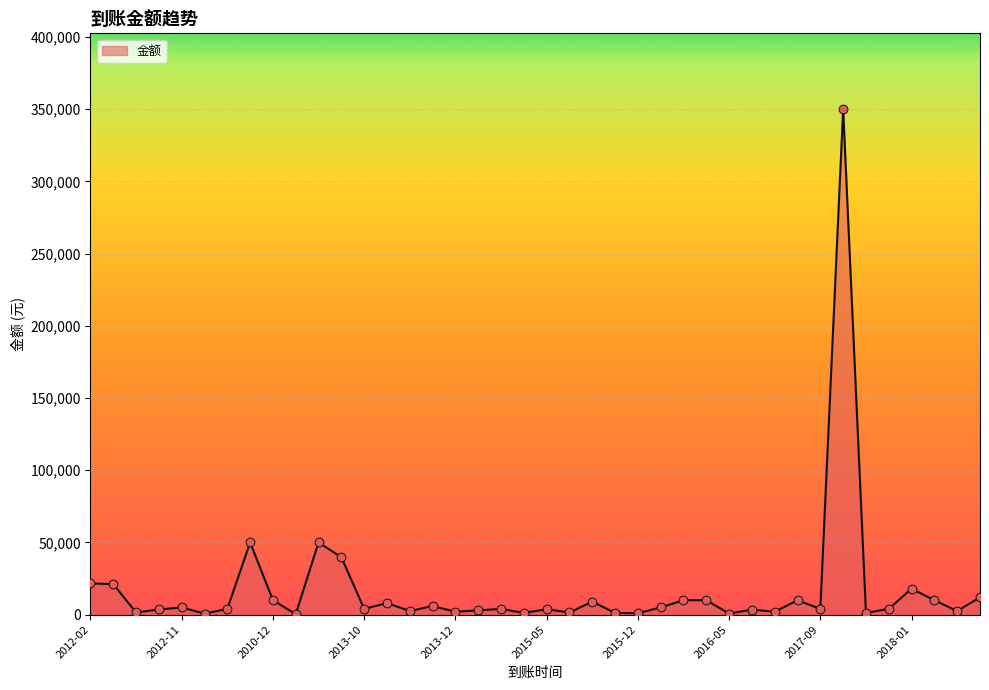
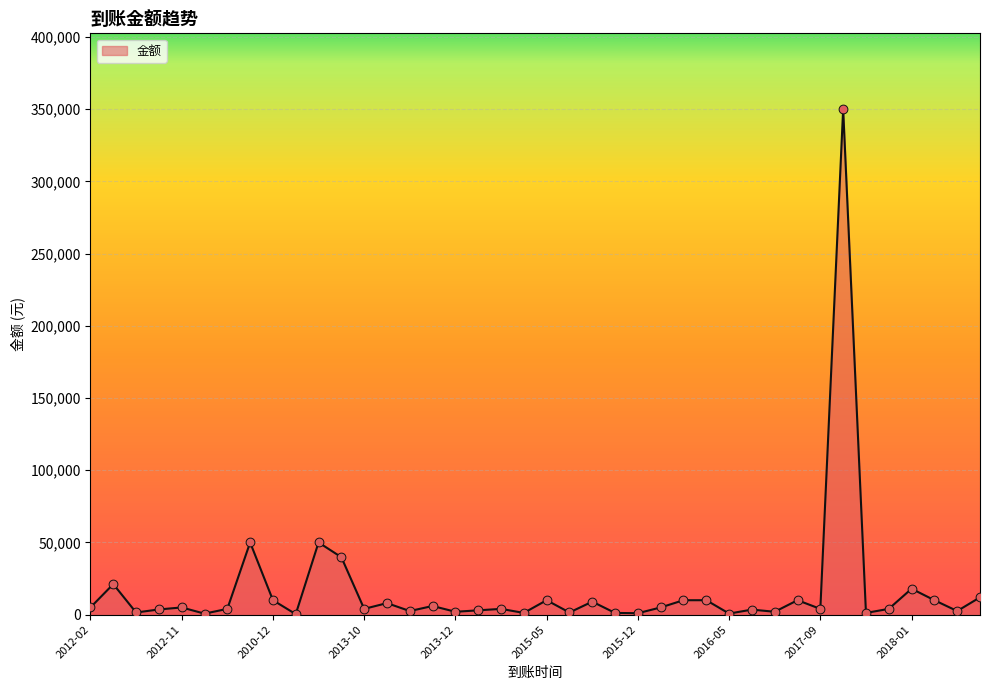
2012-02: 22,000 -> 5,000
2015-05: 4,000 -> 10,000
